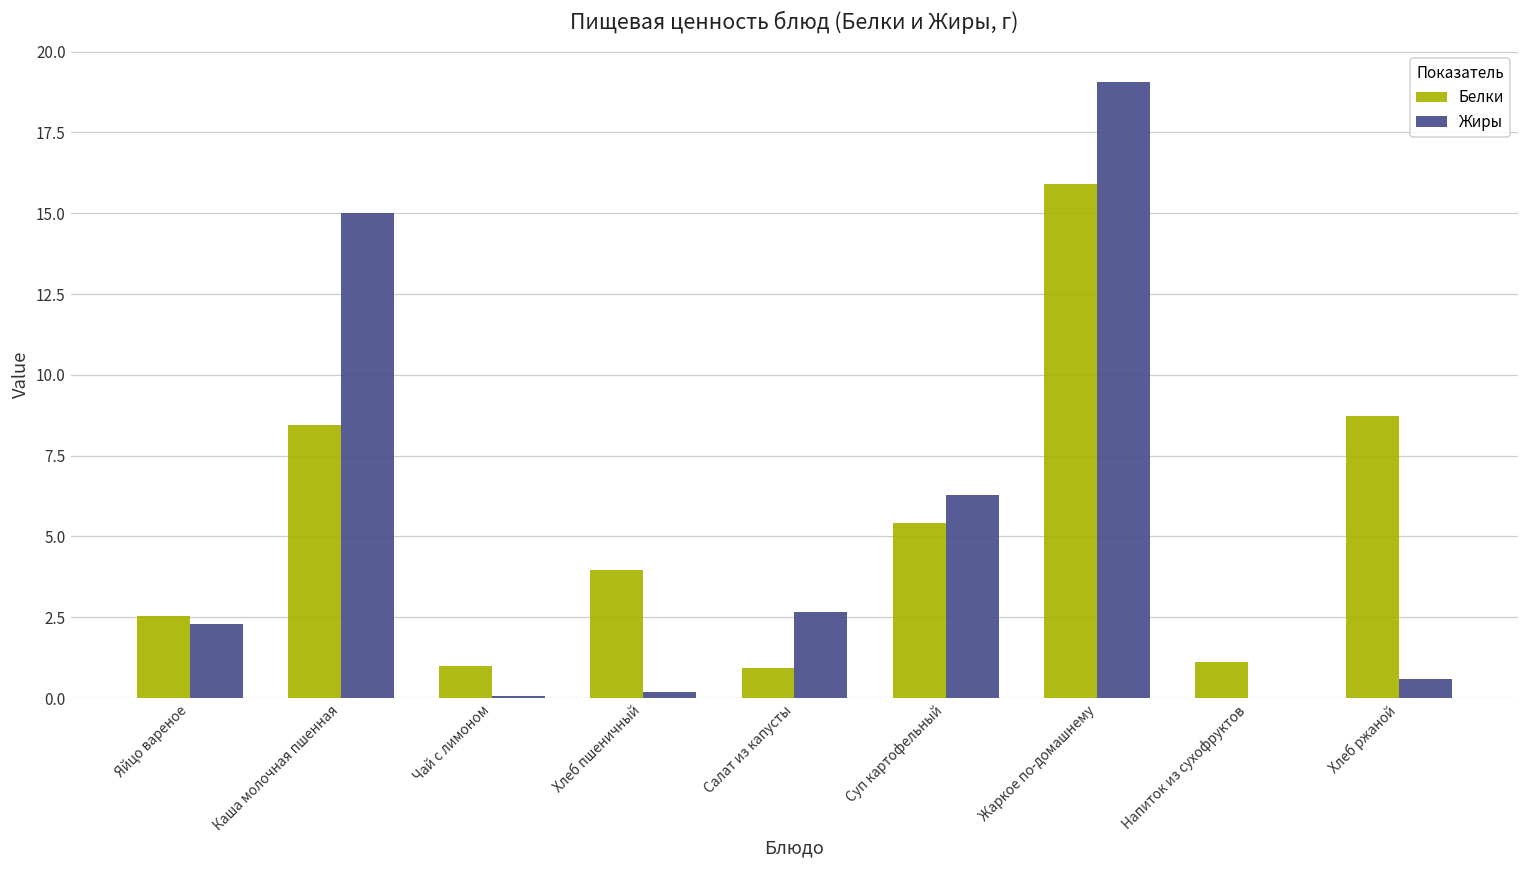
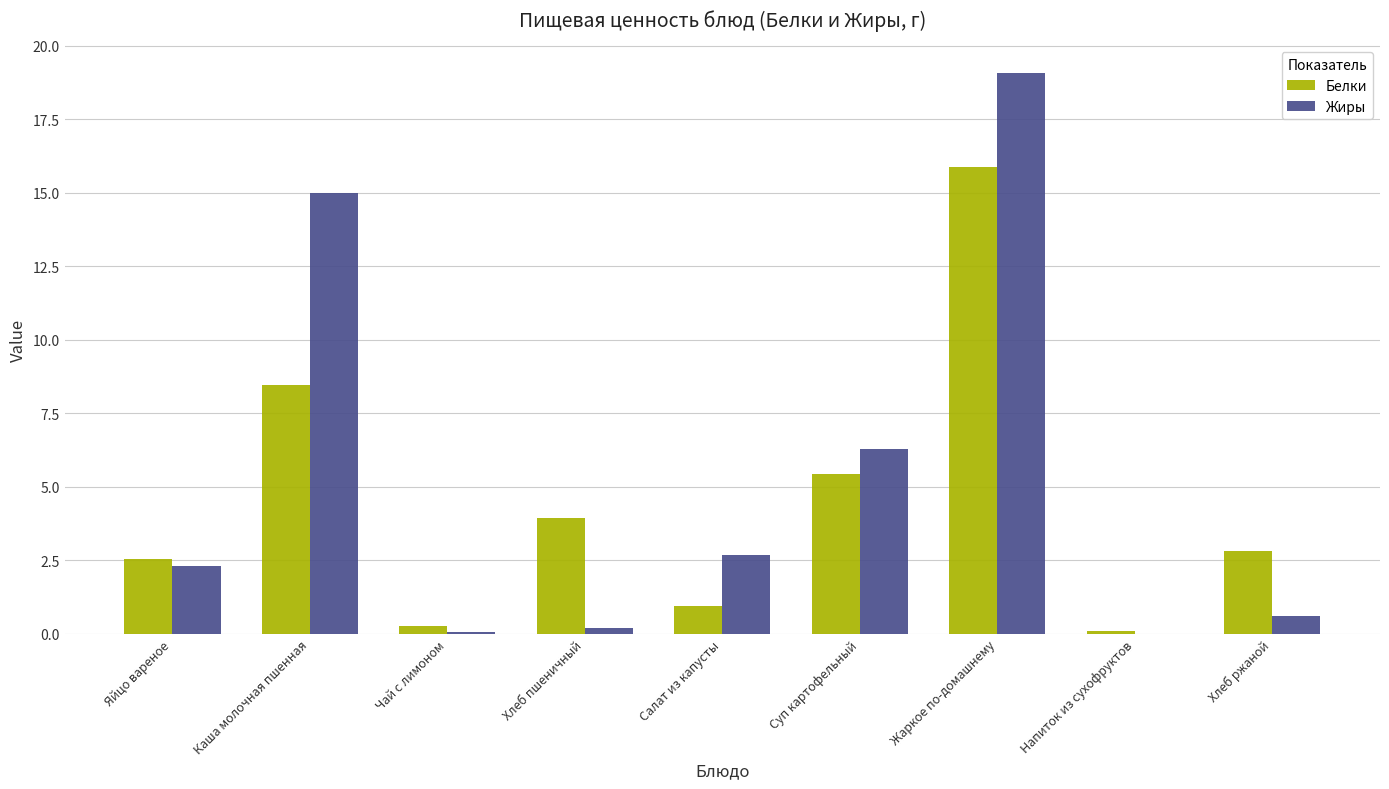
Белки, Чай с лимоном: 1.0 -> 0.3
Белки, Напиток из сухофруктов: 1.1 -> 0.1
Белки, Хлеб ржаной: 8.7 -> 2.8
